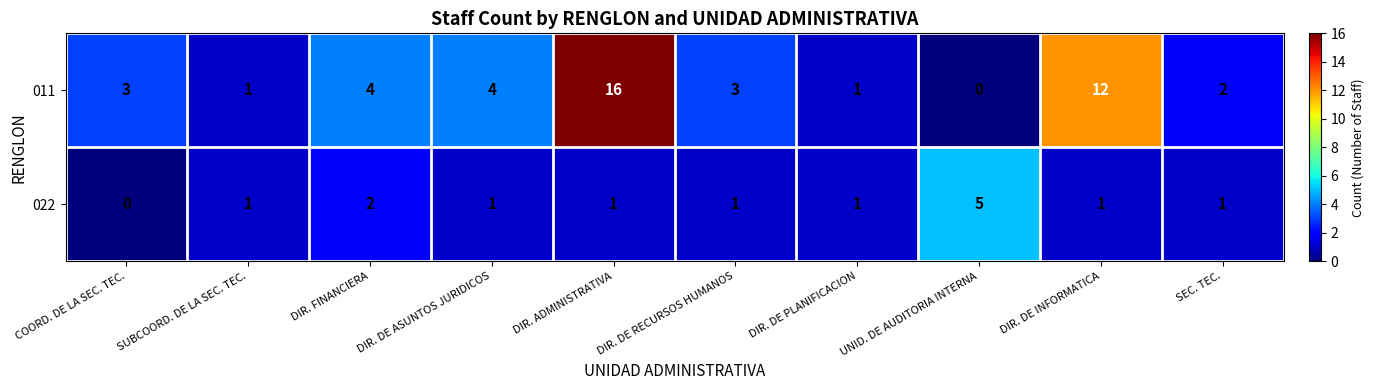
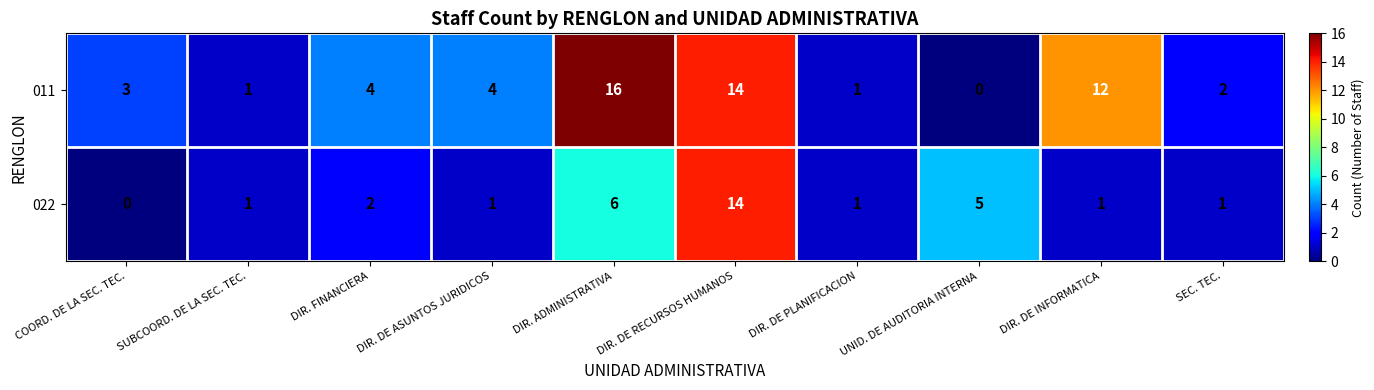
011, DIR. DE RECURSOS HUMANOS: 3 -> 14
022, DIR. ADMINISTRATIVA: 1 -> 6
022, DIR. DE RECURSOS HUMANOS: 1 -> 14
